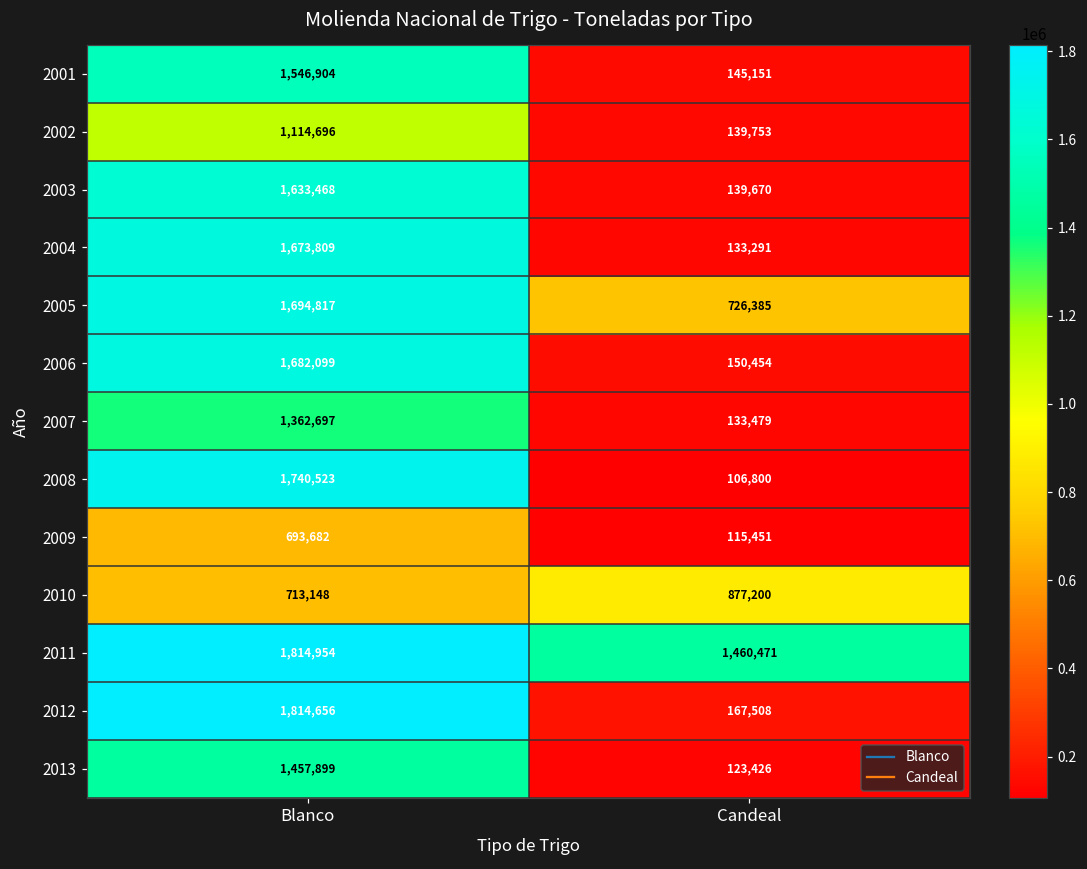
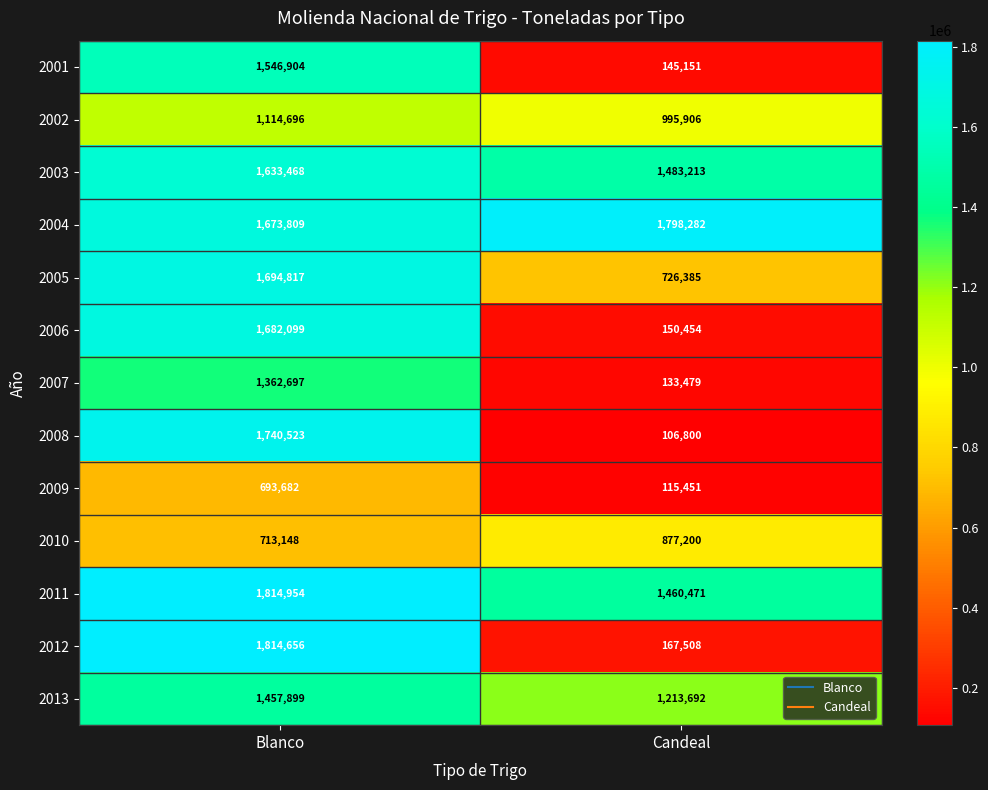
2002, Candeal: 139,753 -> 995,906
2003, Candeal: 139,670 -> 1,483,213
2004, Candeal: 133,291 -> 1,798,282
2013, Candeal: 123,426 -> 1,213,692
